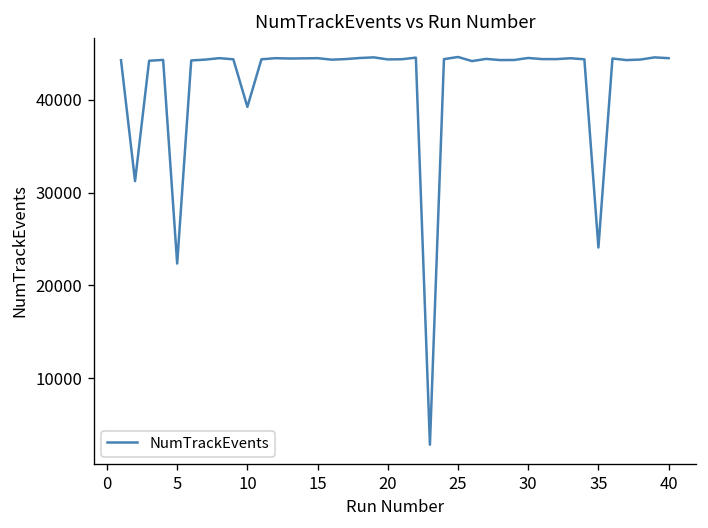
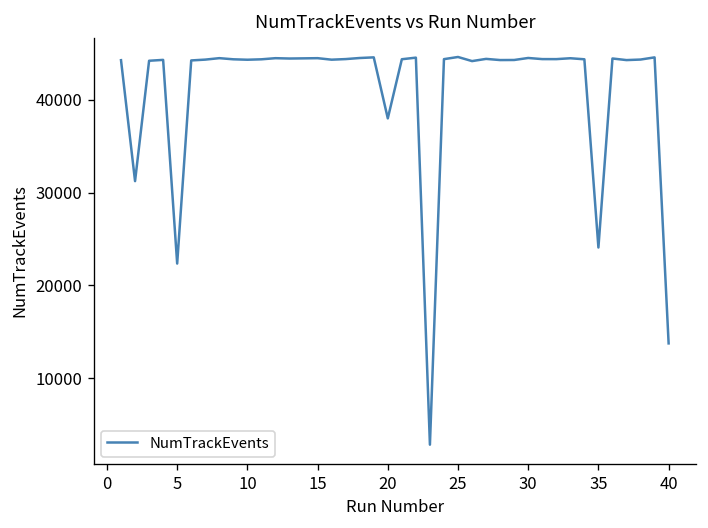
10: 39000 -> 44000
20: 44000 -> 38000
40: 44000 -> 14000
